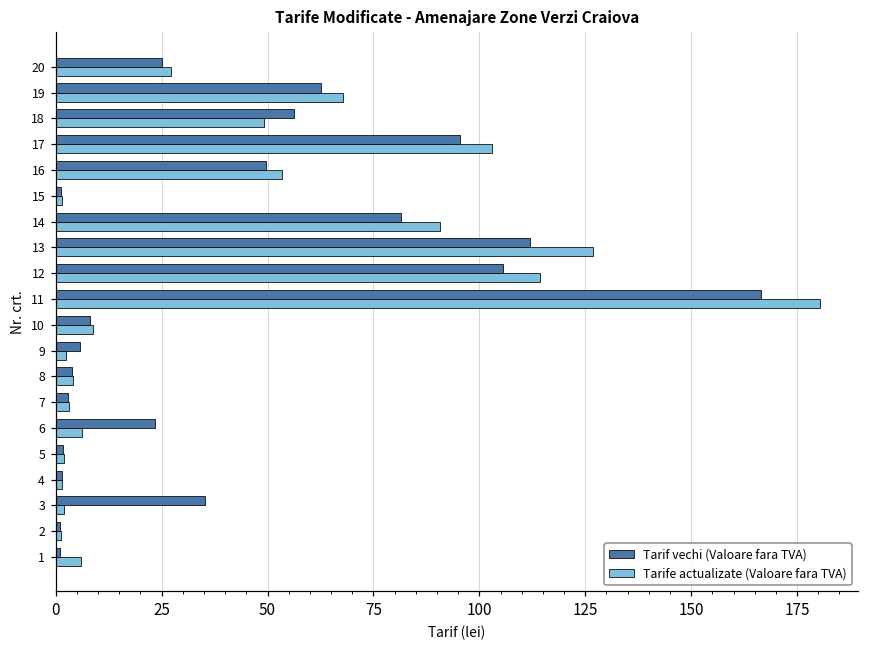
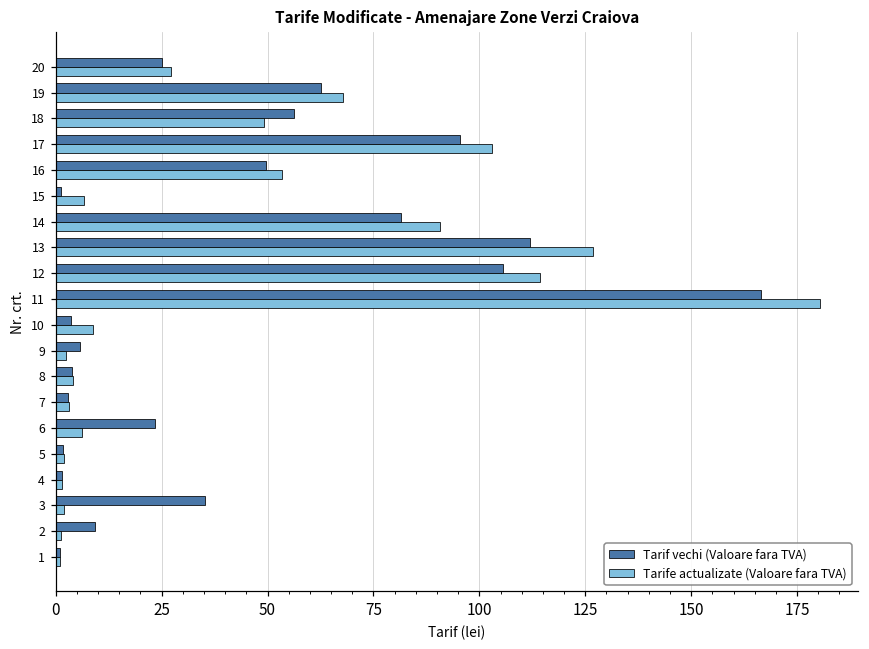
Tarife actualizate (Valoare fara TVA), 15: 1 -> 7
Tarif vechi (Valoare fara TVA), 10: 8 -> 4
Tarif vechi (Valoare fara TVA), 2: 1 -> 9
Tarife actualizate (Valoare fara TVA), 1: 6 -> 1
